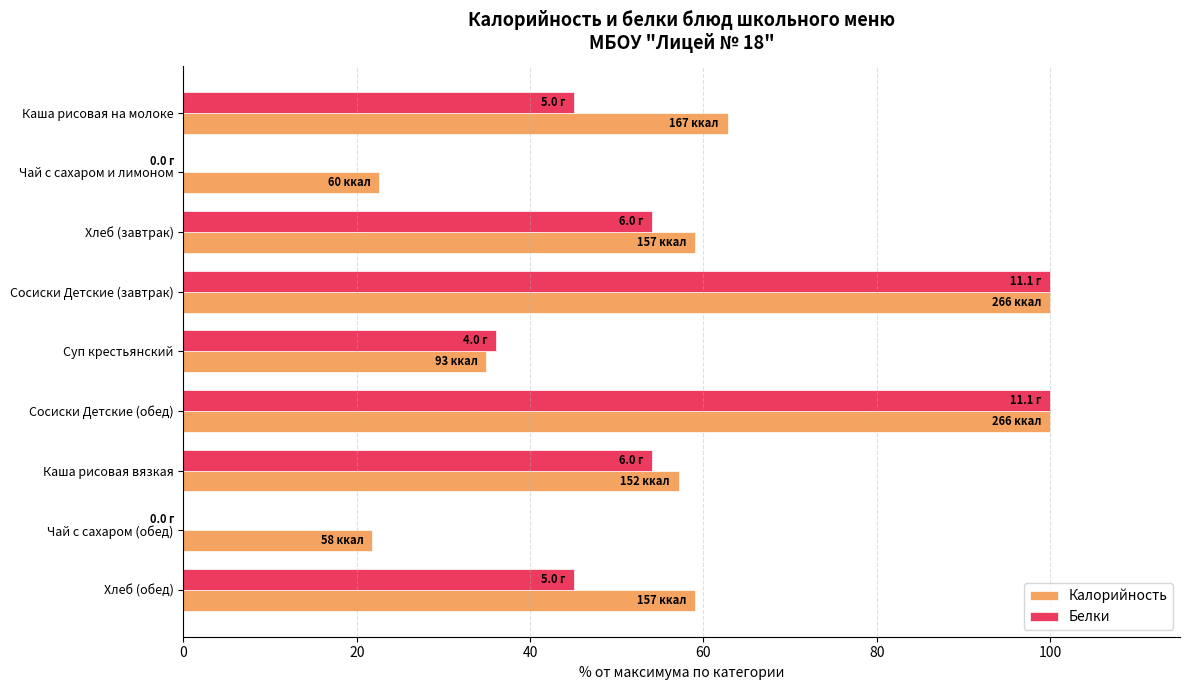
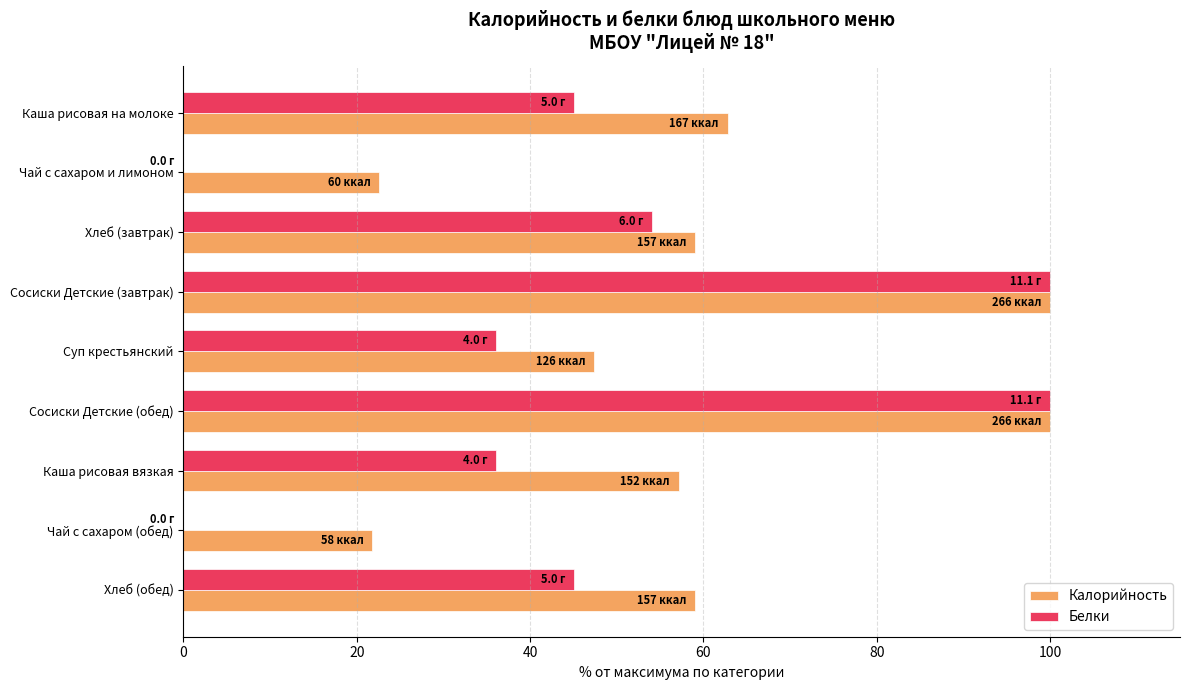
Калорийность, Суп крестьянский: 93 -> 126
Белки, Каша рисовая вязкая: 6.0 -> 4.0
